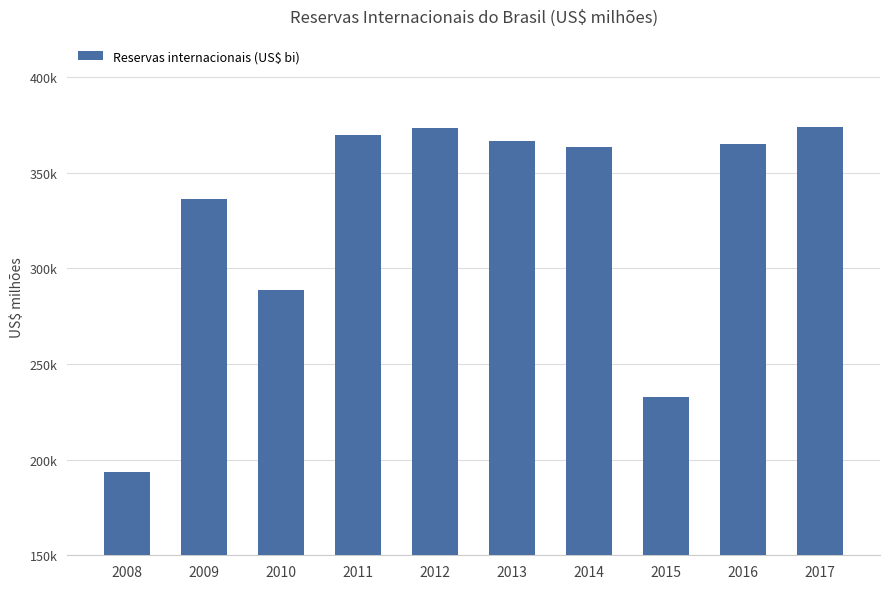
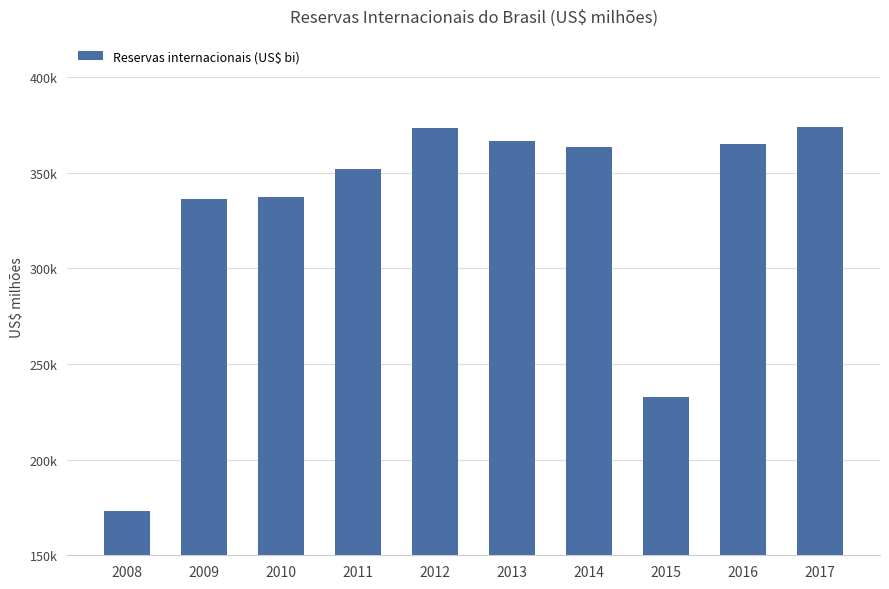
2008: 194000 -> 173000
2010: 289000 -> 337000
2011: 370000 -> 352000
